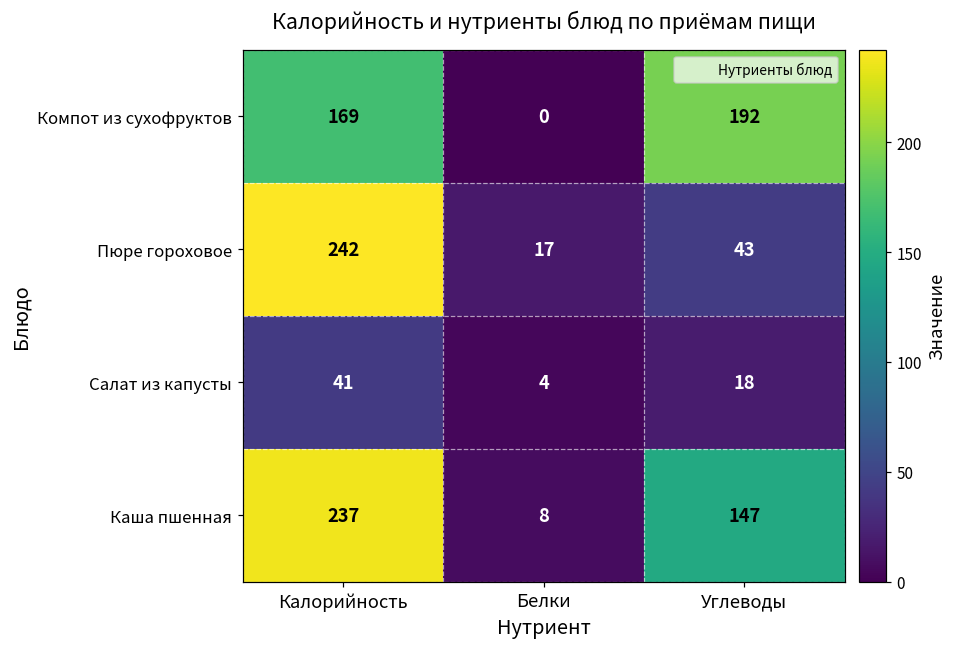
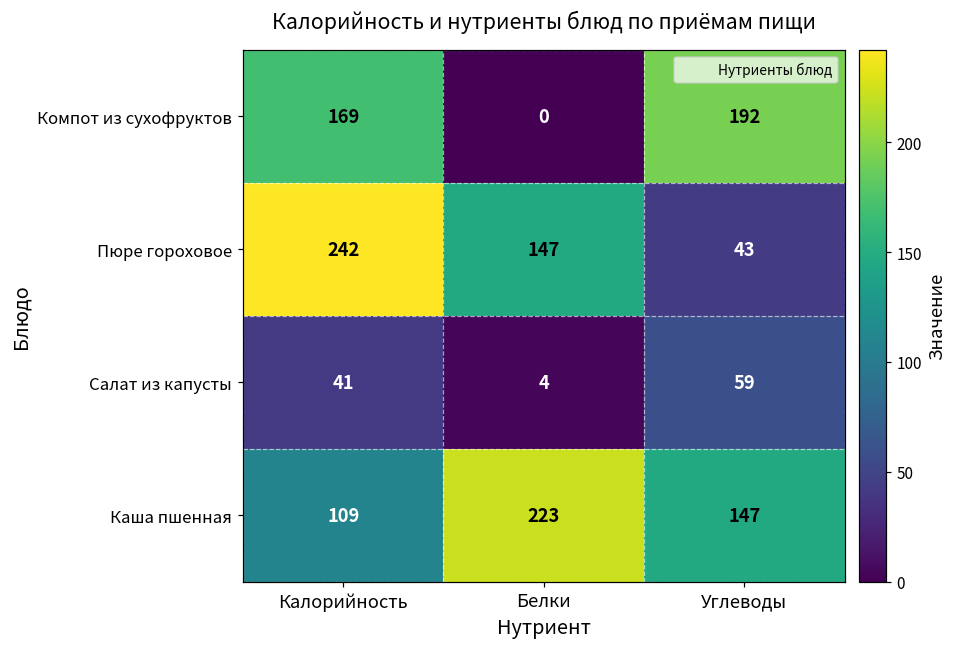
Пюре гороховое, Белки: 17 -> 147
Салат из капусты, Углеводы: 18 -> 59
Каша пшенная, Калорийность: 237 -> 109
Каша пшенная, Белки: 8 -> 223
